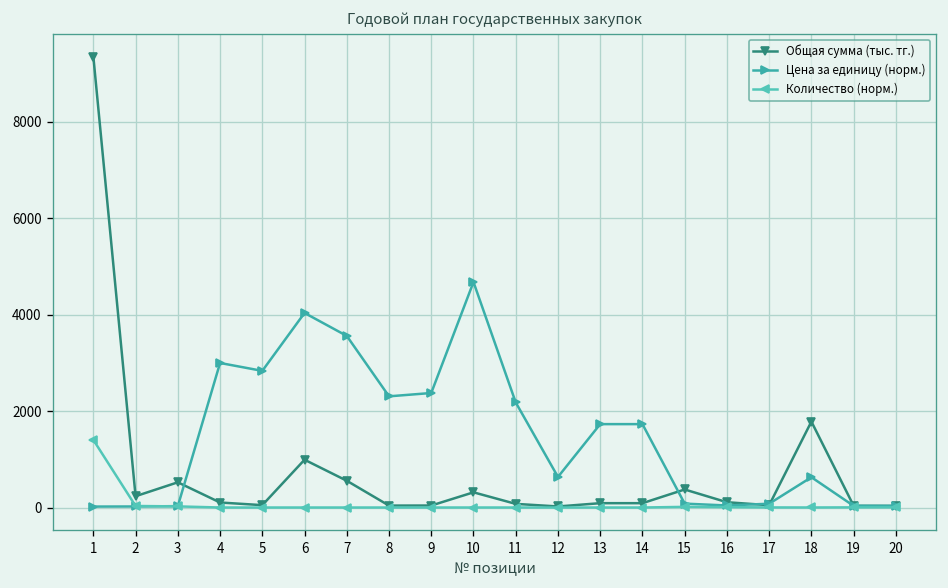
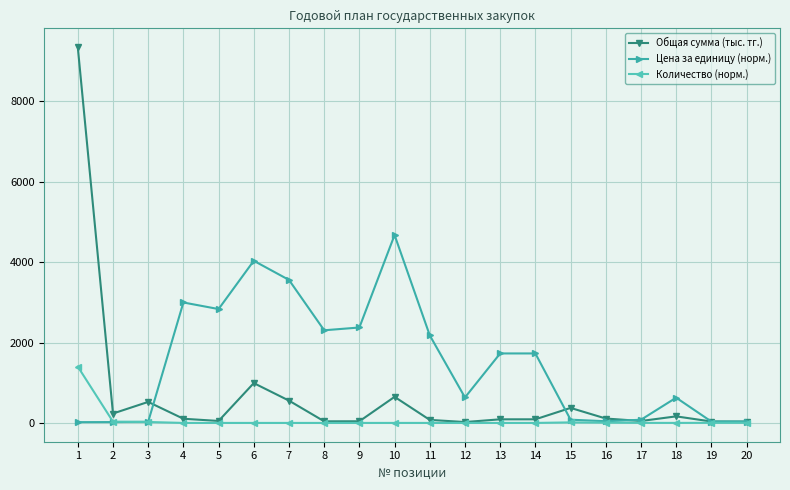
Общая сумма (тыс. тг.), 10: 300 -> 600
Общая сумма (тыс. тг.), 18: 1800 -> 200
